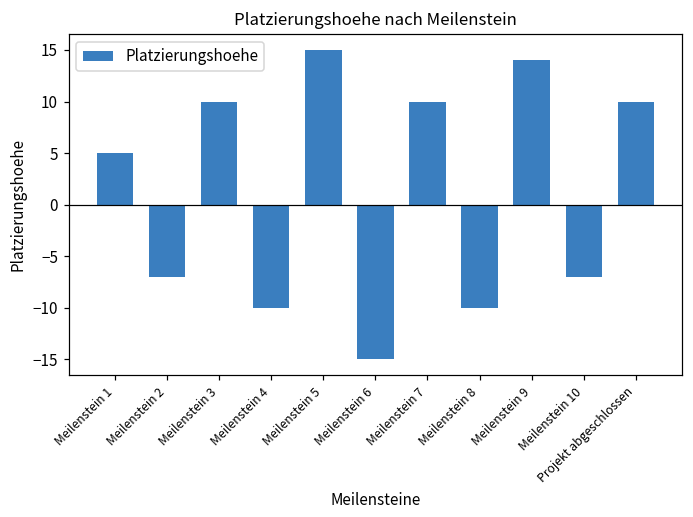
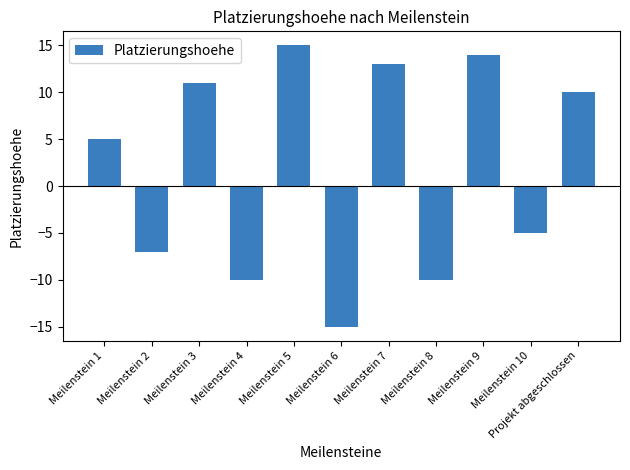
Meilenstein 3: 10 -> 11
Meilenstein 7: 10 -> 13
Meilenstein 10: -7 -> -5
